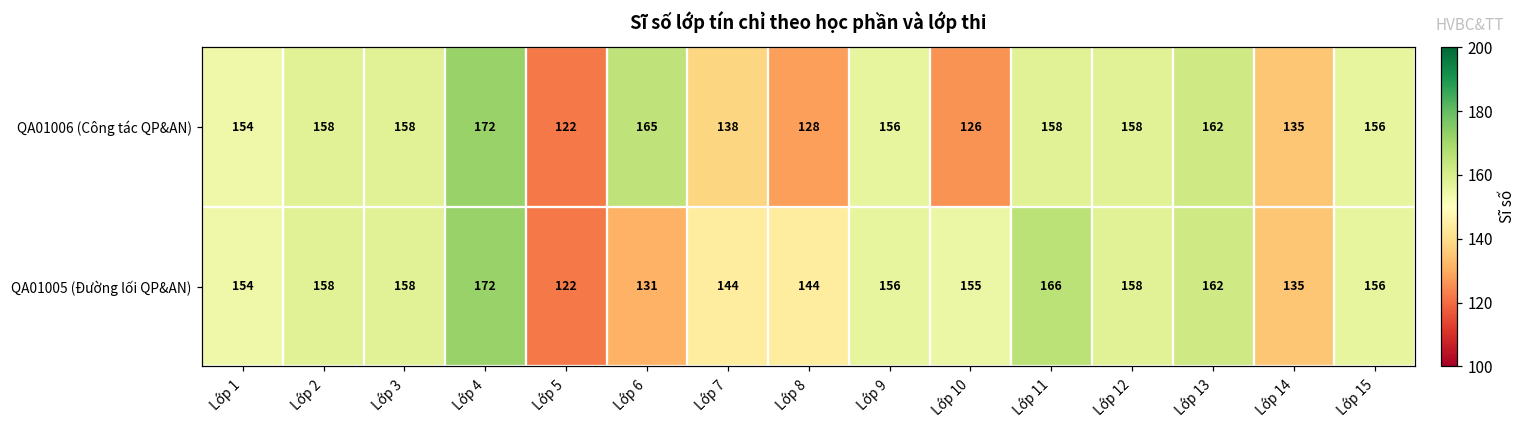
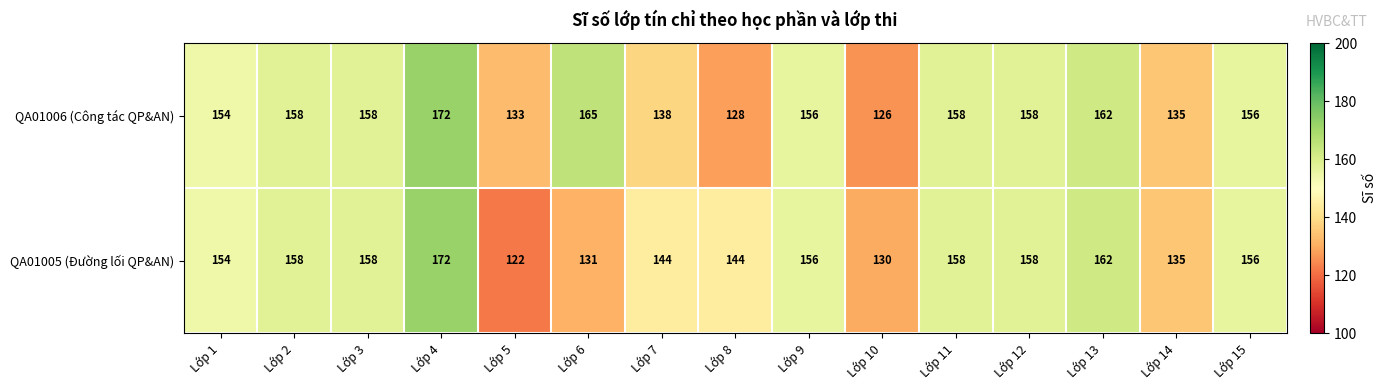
QA01006 (Công tác QP&AN), Lớp 5: 122 -> 133
QA01005 (Đường lối QP&AN), Lớp 10: 155 -> 130
QA01005 (Đường lối QP&AN), Lớp 11: 166 -> 158
